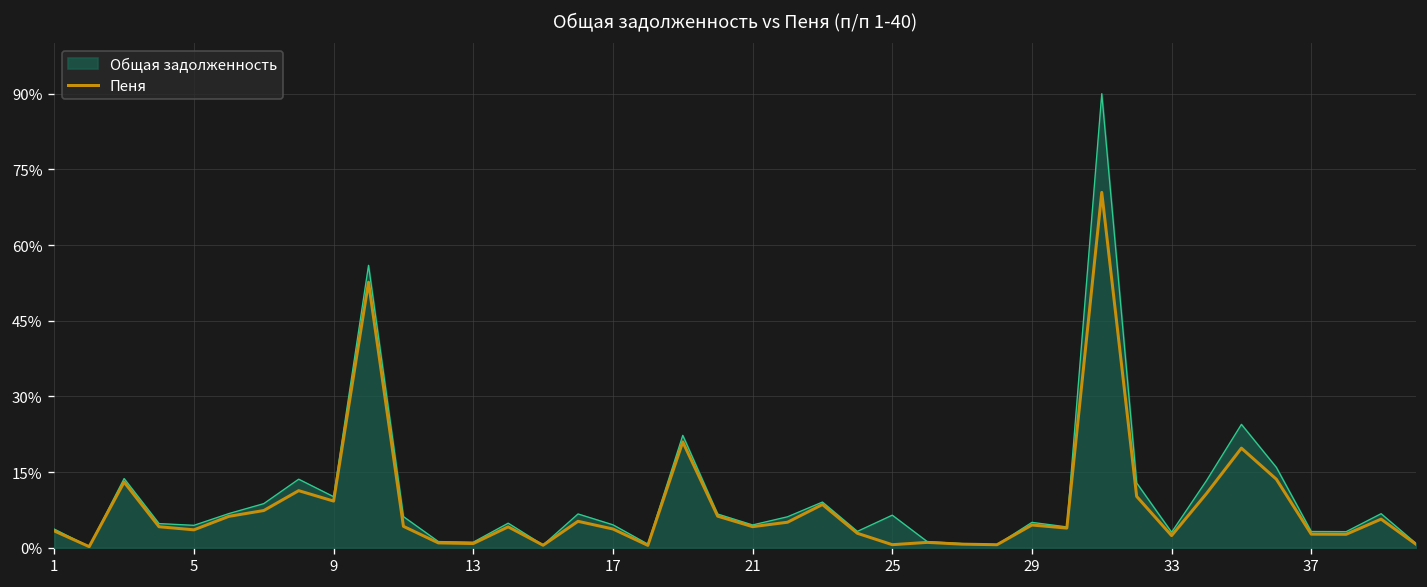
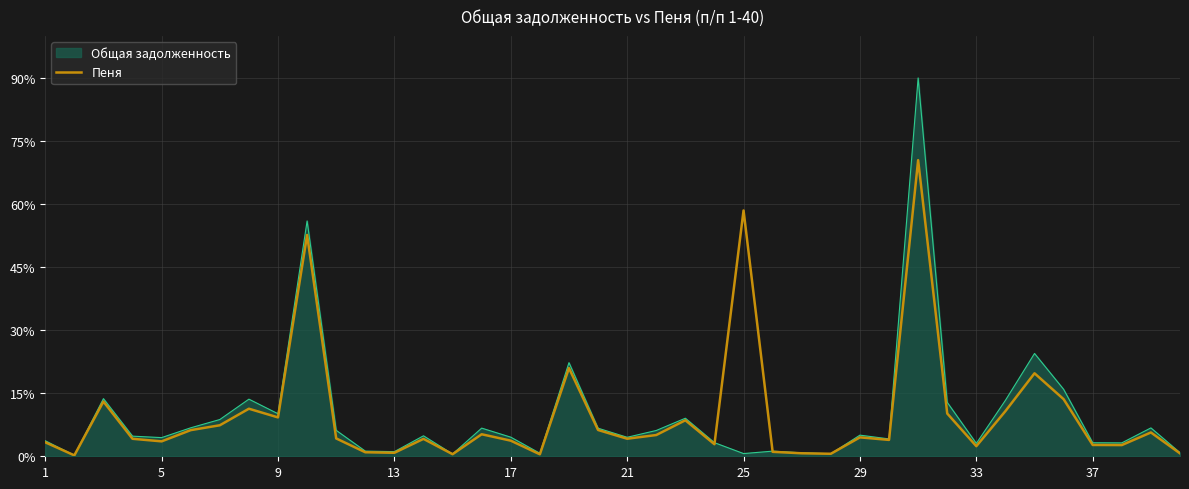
Общая задолженность, 25: 6% -> 1%
Пеня, 25: 1% -> 58%
